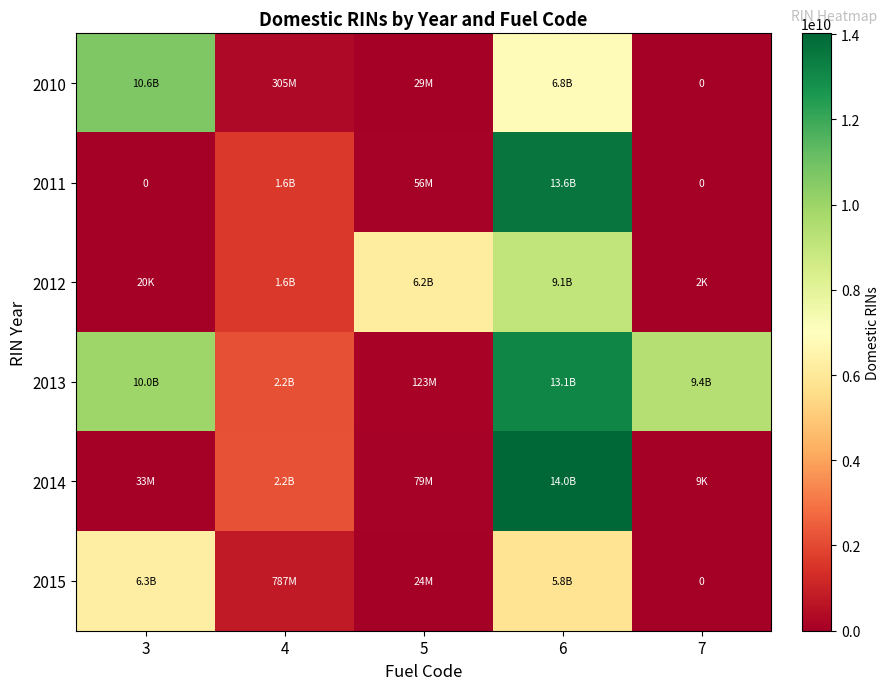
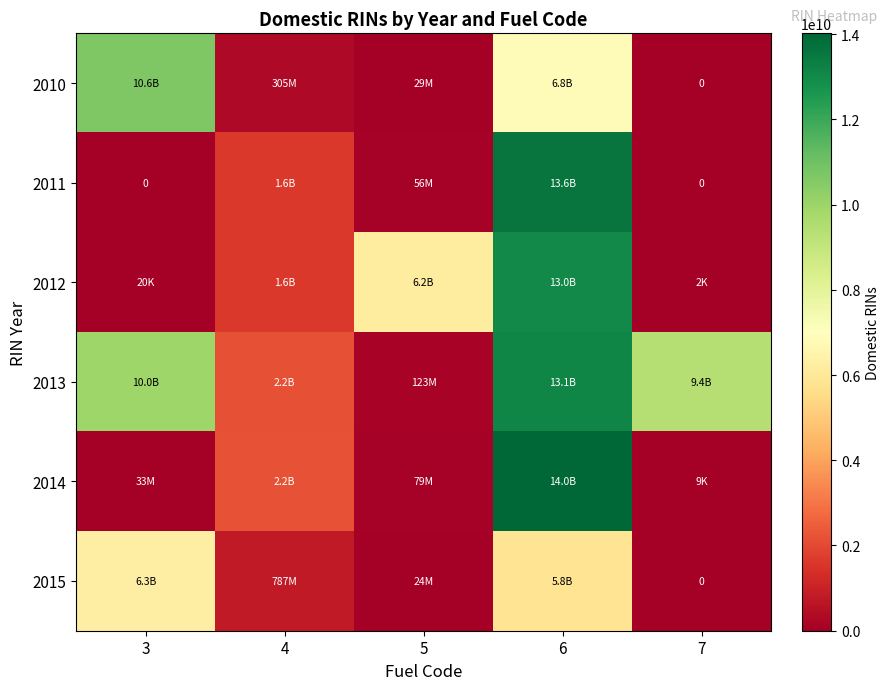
2012, 6: 9.1B -> 13.0B
